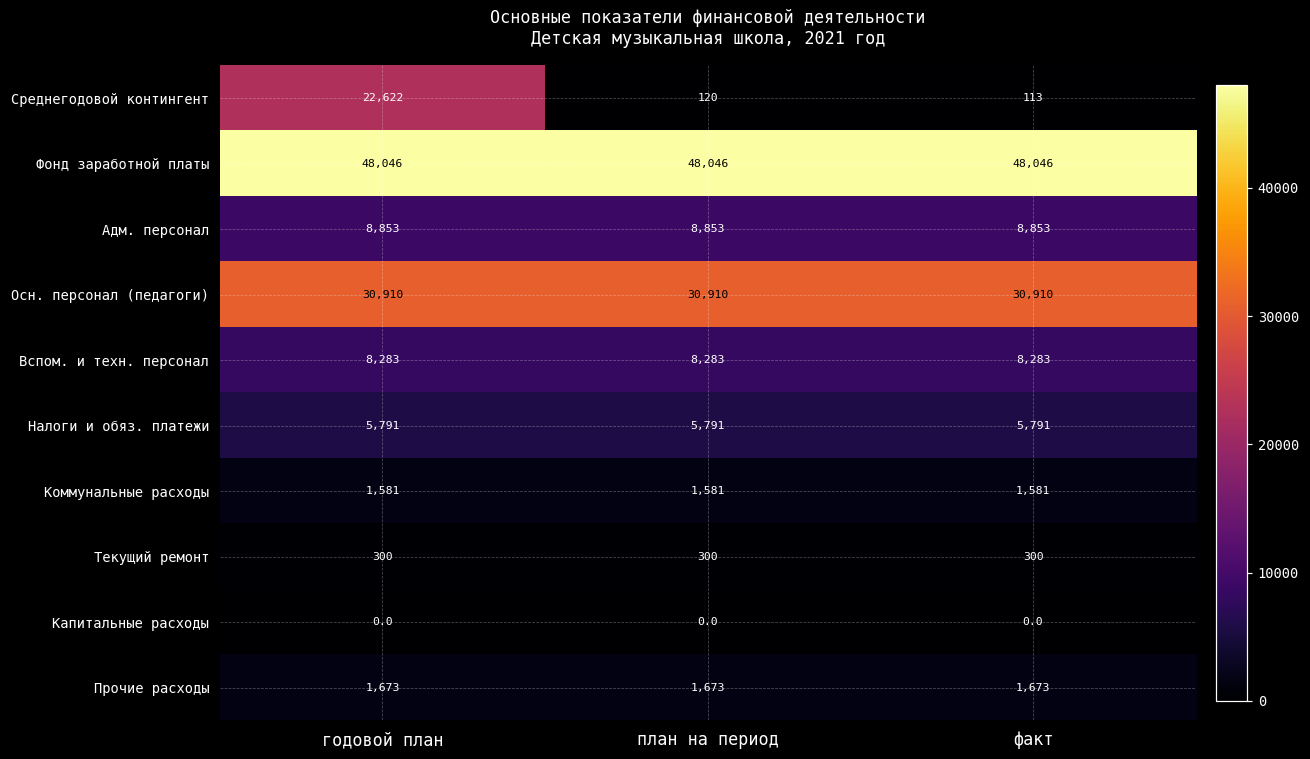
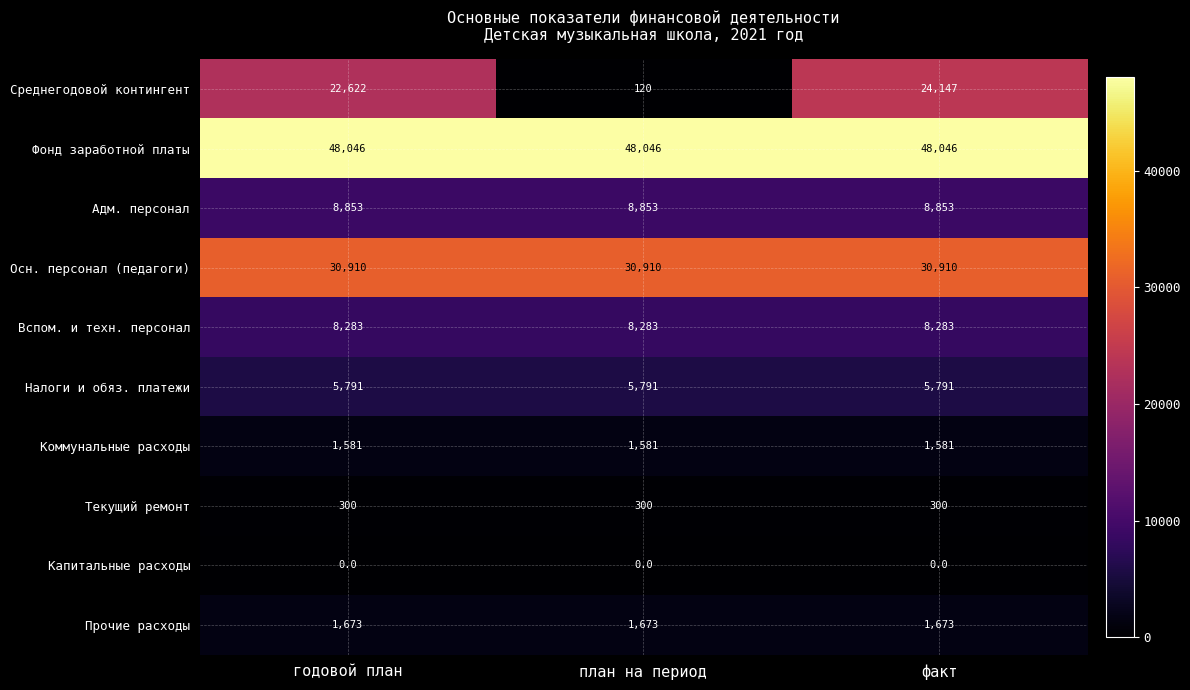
Среднегодовой контингент, факт: 113 -> 24,147
